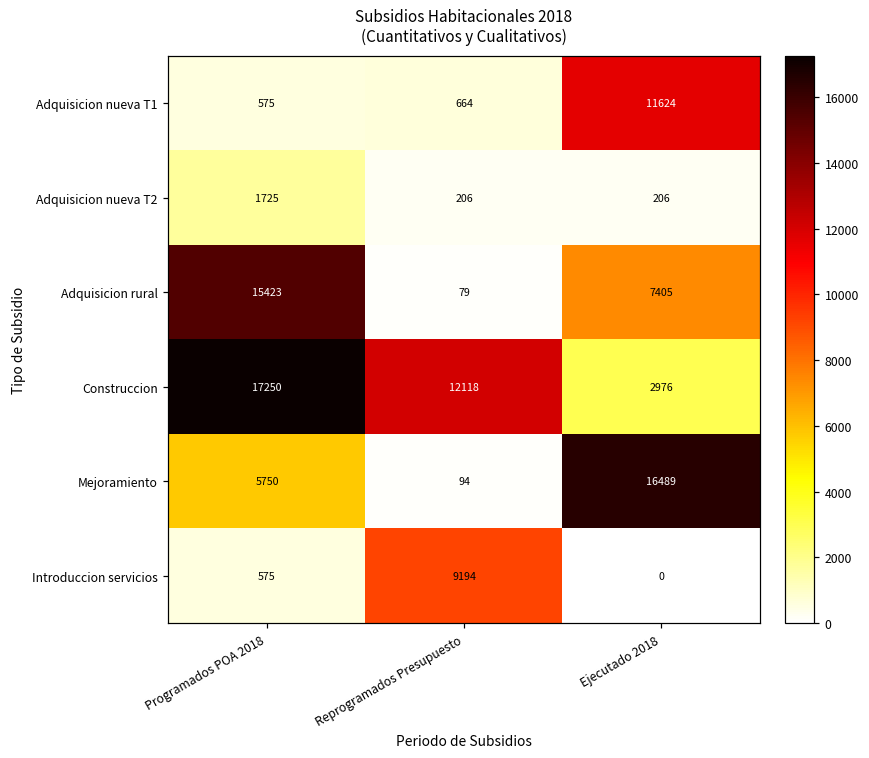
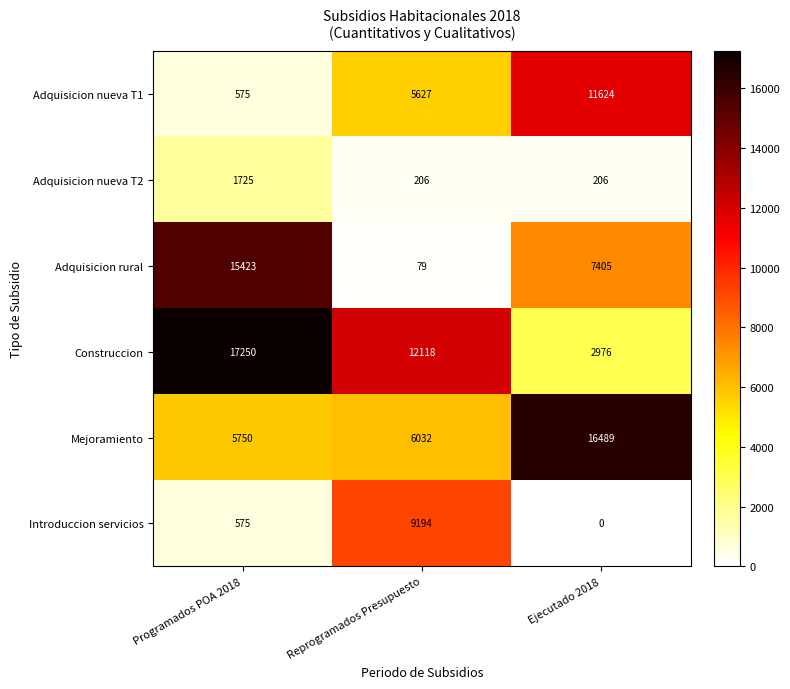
Adquisicion nueva T1, Reprogramados Presupuesto: 664 -> 5627
Mejoramiento, Reprogramados Presupuesto: 94 -> 6032
